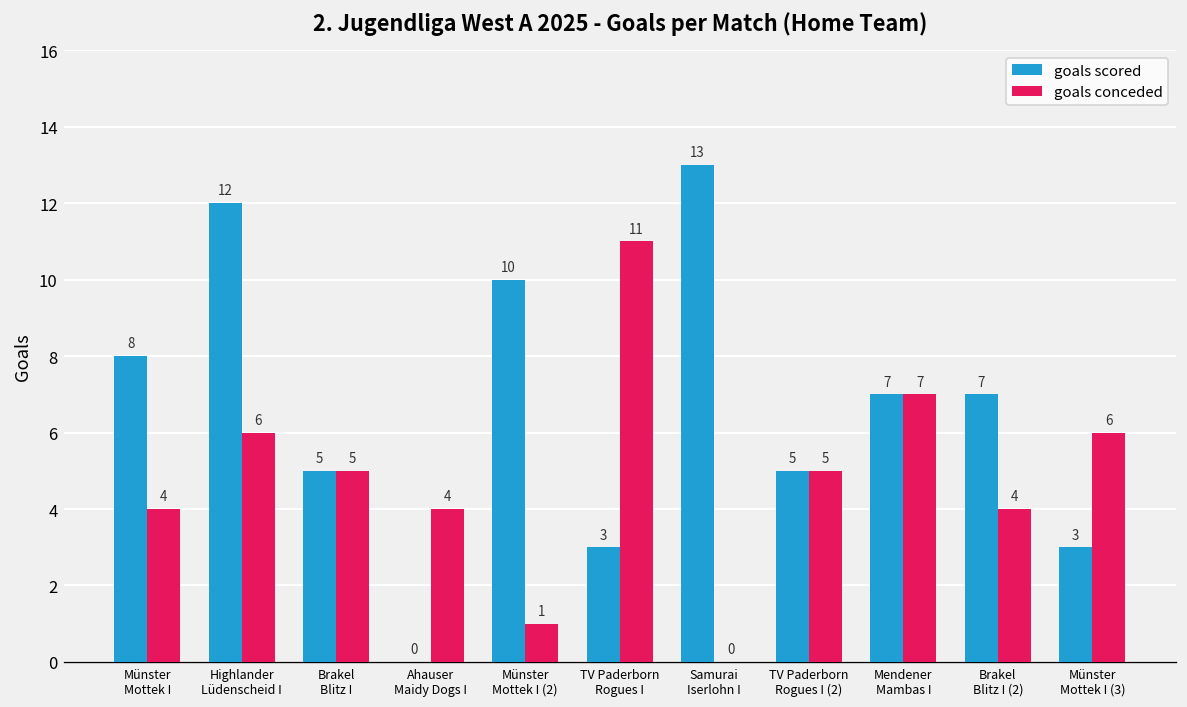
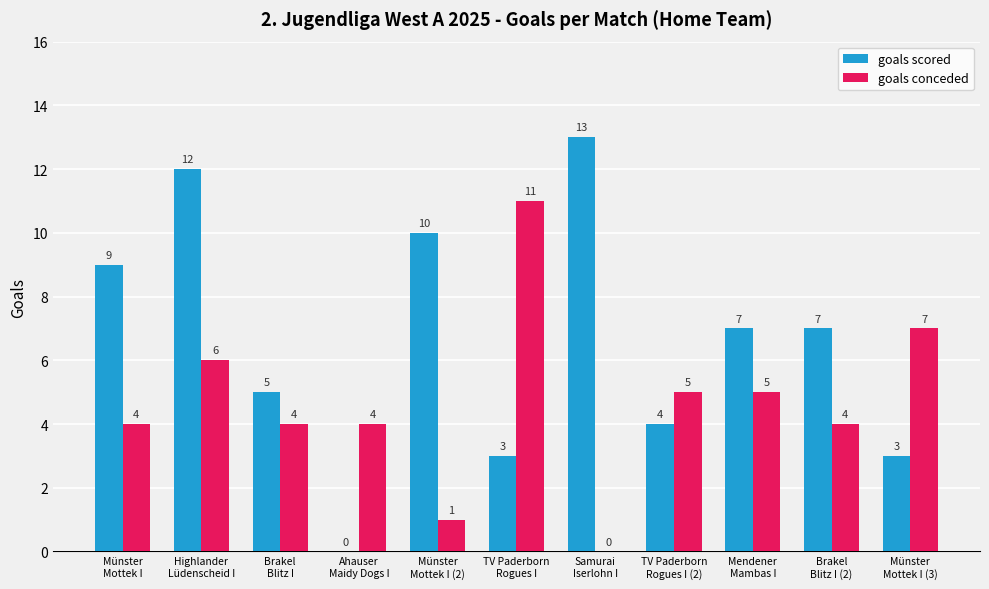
goals scored, Münster Mottek I: 8 -> 9
goals conceded, Brakel Blitz I: 5 -> 4
goals scored, TV Paderborn Rogues I (2): 5 -> 4
goals conceded, Mendener Mambas I: 7 -> 5
goals conceded, Münster Mottek I (3): 6 -> 7
